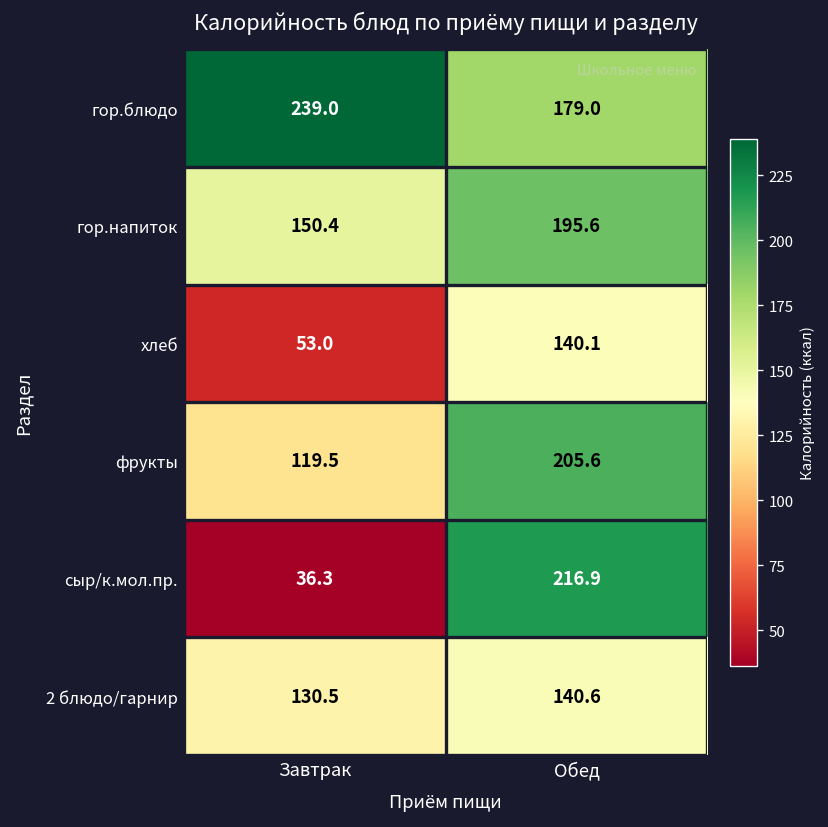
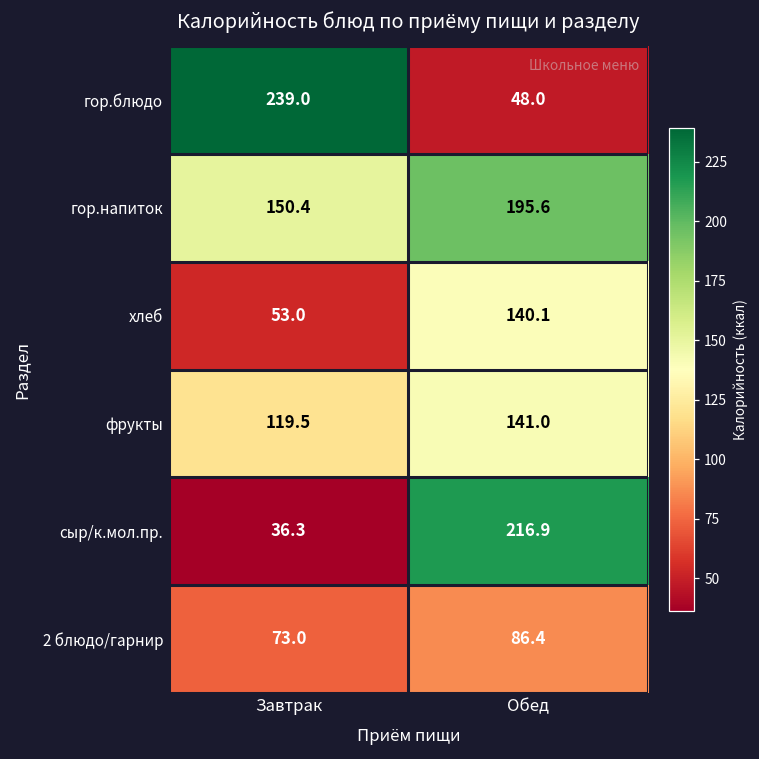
гор.блюдо, Обед: 179.0 -> 48.0
фрукты, Обед: 205.6 -> 141.0
2 блюдо/гарнир, Завтрак: 130.5 -> 73.0
2 блюдо/гарнир, Обед: 140.6 -> 86.4
